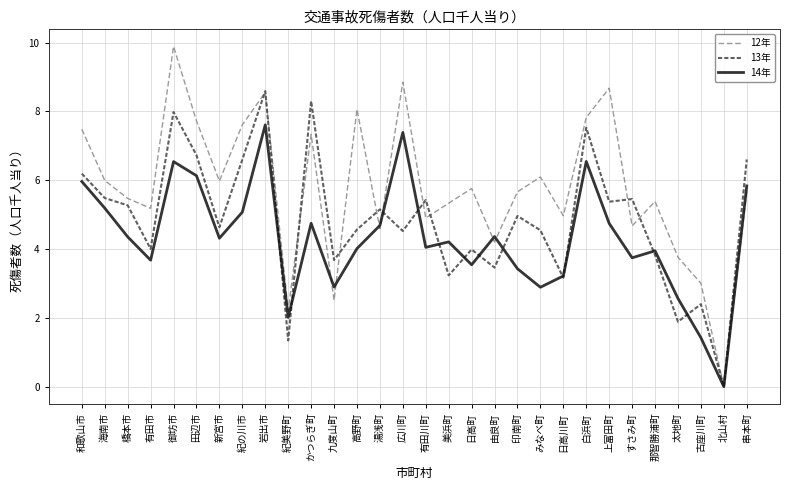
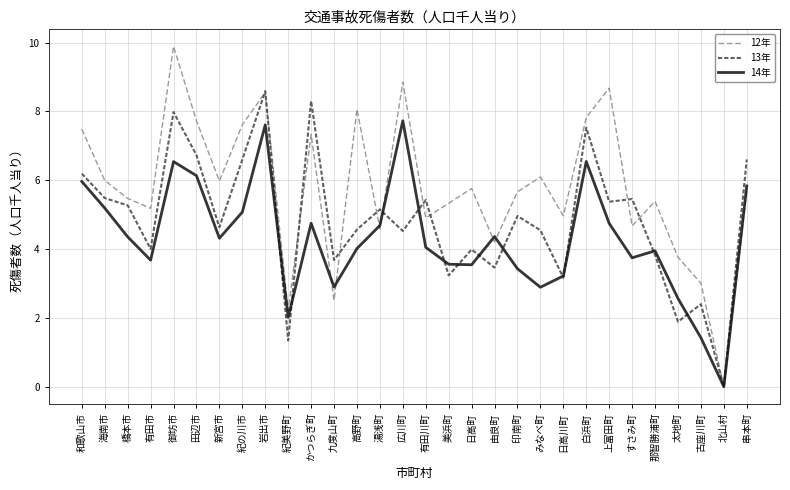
14年, 広川町: 7.4 -> 7.7
14年, 美浜町: 4.2 -> 3.6
